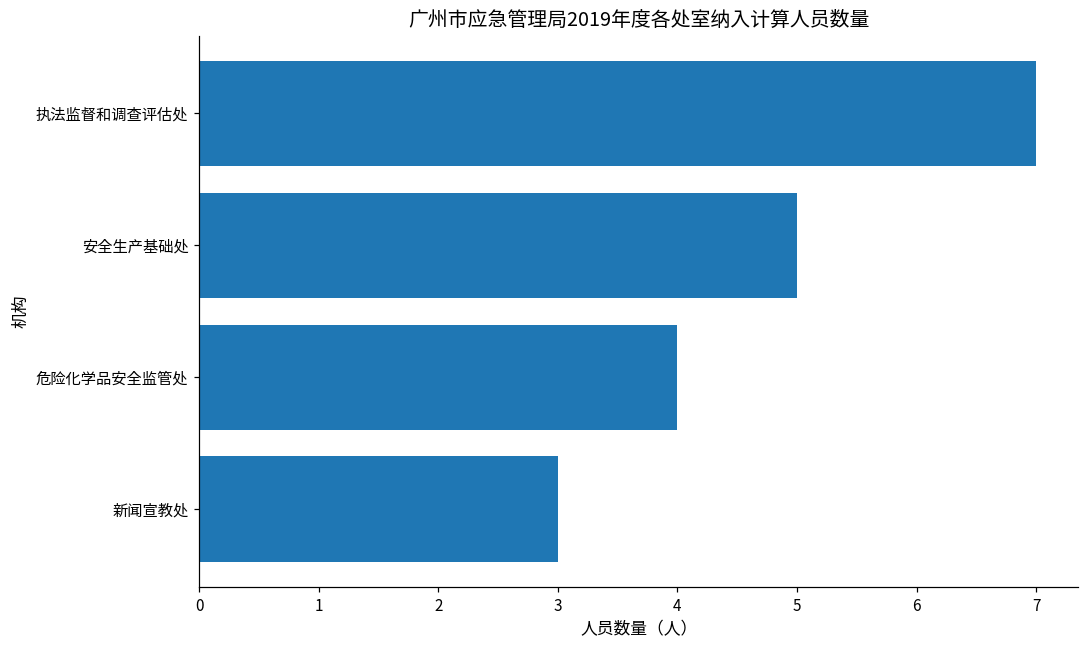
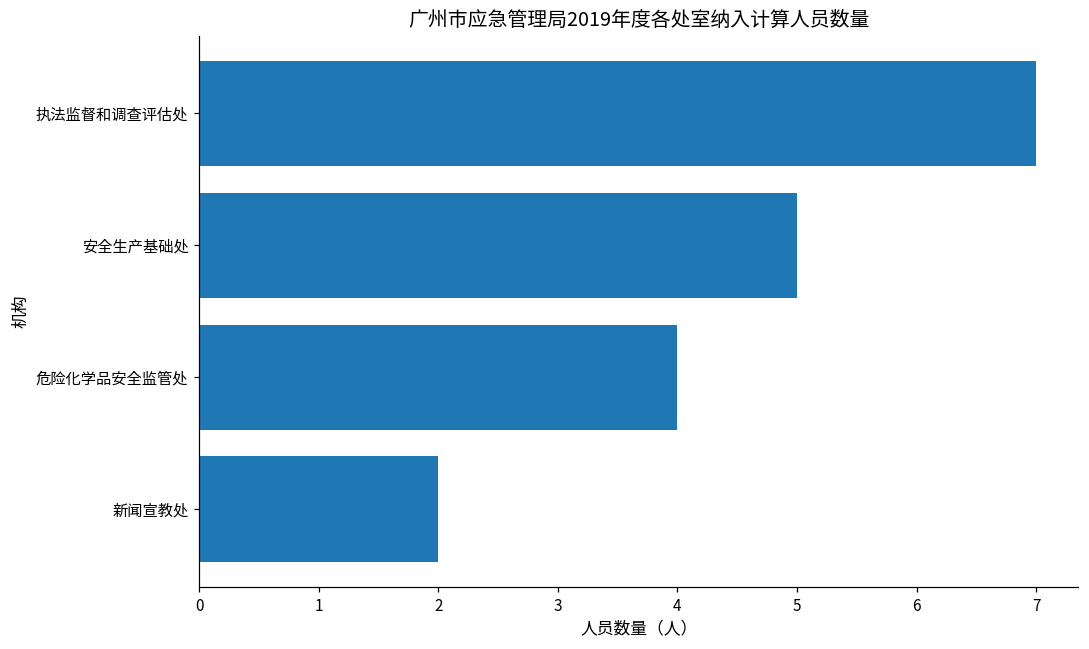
新闻宣教处: 3 -> 2
